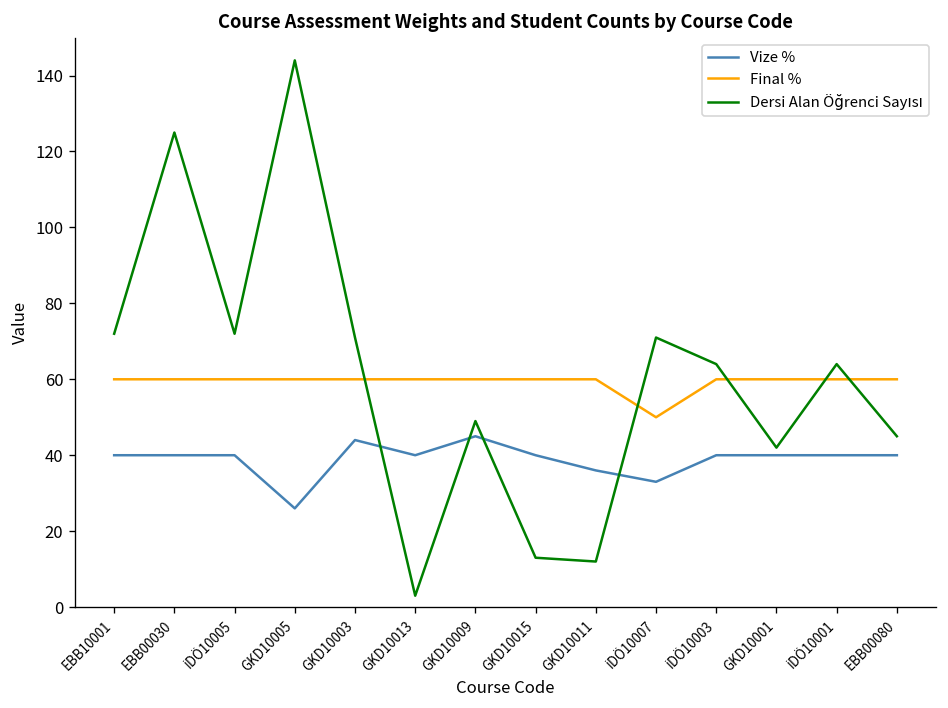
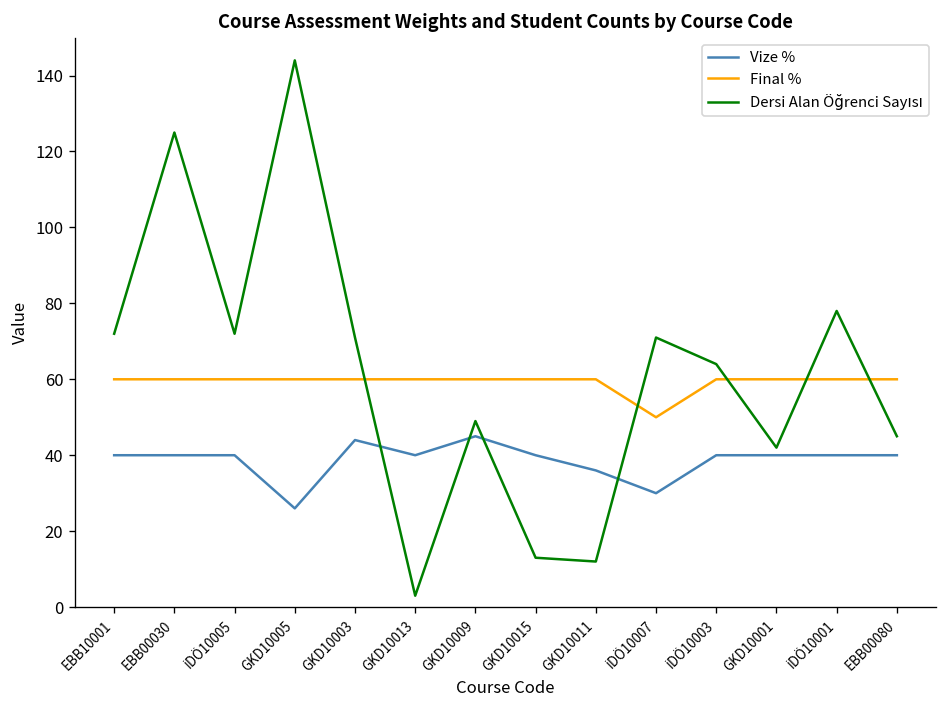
Vize %, İDÖ10007: 33 -> 30
Dersi Alan Öğrenci Sayısı, İDÖ10001: 64 -> 78
